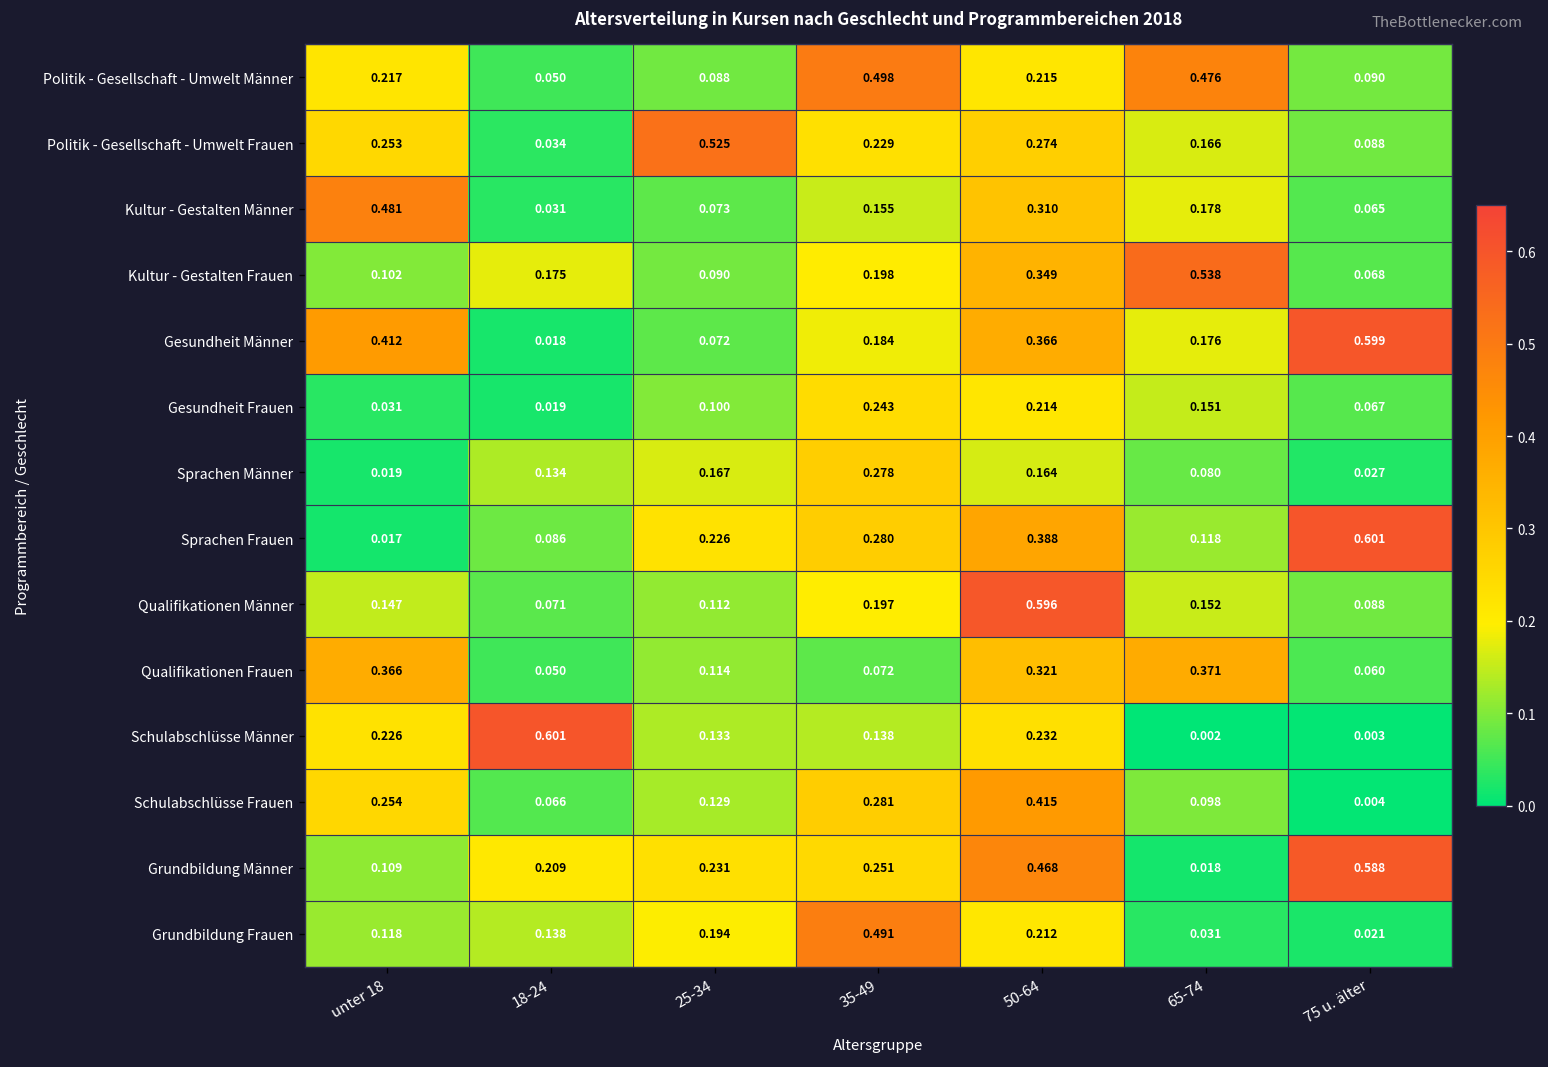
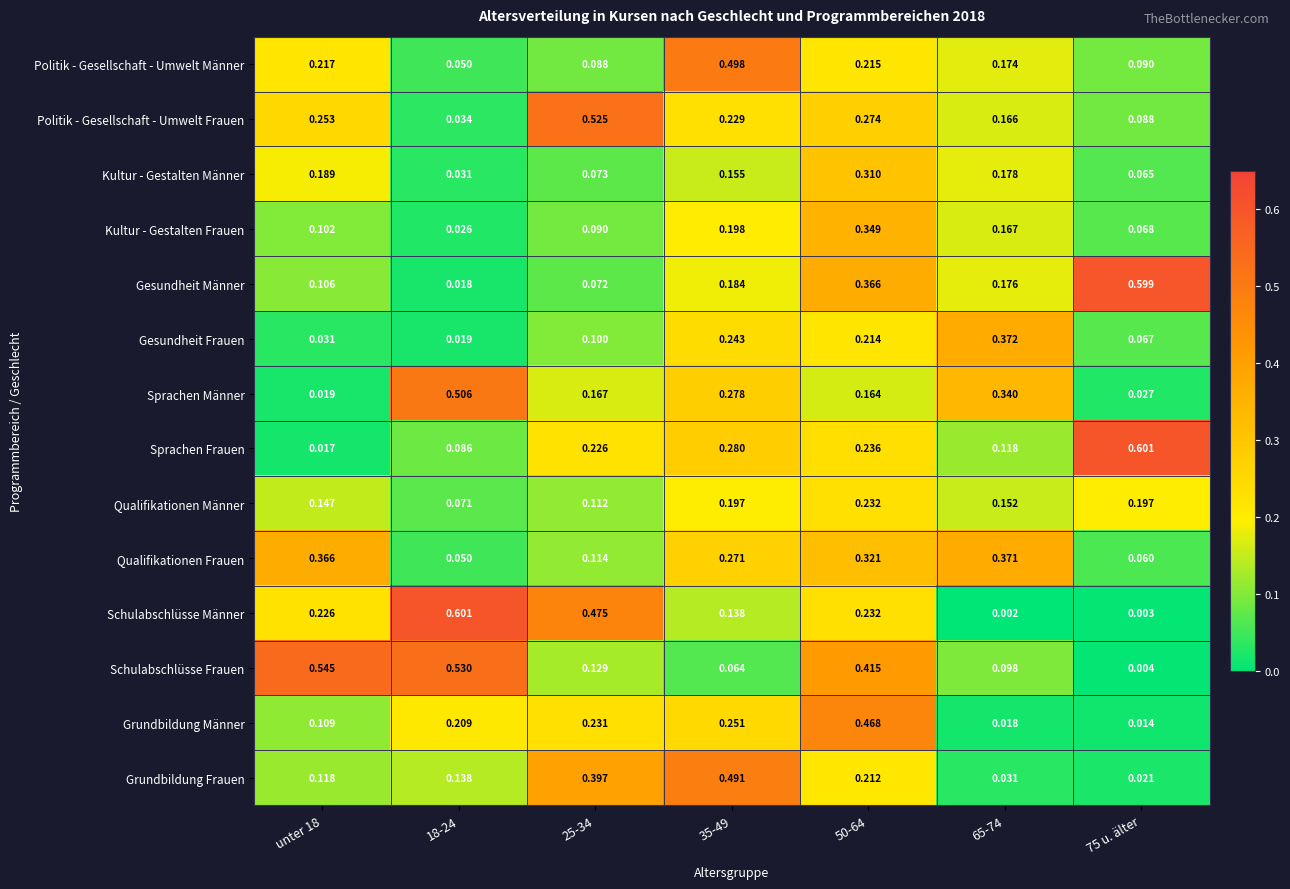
Politik - Gesellschaft - Umwelt Männer, 65-74: 0.476 -> 0.174
Kultur - Gestalten Männer, unter 18: 0.481 -> 0.189
Kultur - Gestalten Frauen, 18-24: 0.175 -> 0.026
Kultur - Gestalten Frauen, 65-74: 0.538 -> 0.167
Gesundheit Männer, unter 18: 0.412 -> 0.106
Gesundheit Frauen, 65-74: 0.151 -> 0.372
Sprachen Männer, 18-24: 0.134 -> 0.506
Sprachen Männer, 65-74: 0.080 -> 0.340
Sprachen Frauen, 50-64: 0.388 -> 0.236
Qualifikationen Männer, 50-64: 0.596 -> 0.232
Qualifikationen Männer, 75 u. älter: 0.088 -> 0.197
Qualifikationen Frauen, 35-49: 0.072 -> 0.271
Schulabschlüsse Männer, 25-34: 0.133 -> 0.475
Schulabschlüsse Frauen, unter 18: 0.254 -> 0.545
Schulabschlüsse Frauen, 18-24: 0.066 -> 0.530
Schulabschlüsse Frauen, 35-49: 0.281 -> 0.064
Grundbildung Männer, 75 u. älter: 0.588 -> 0.014
Grundbildung Frauen, 25-34: 0.194 -> 0.397
